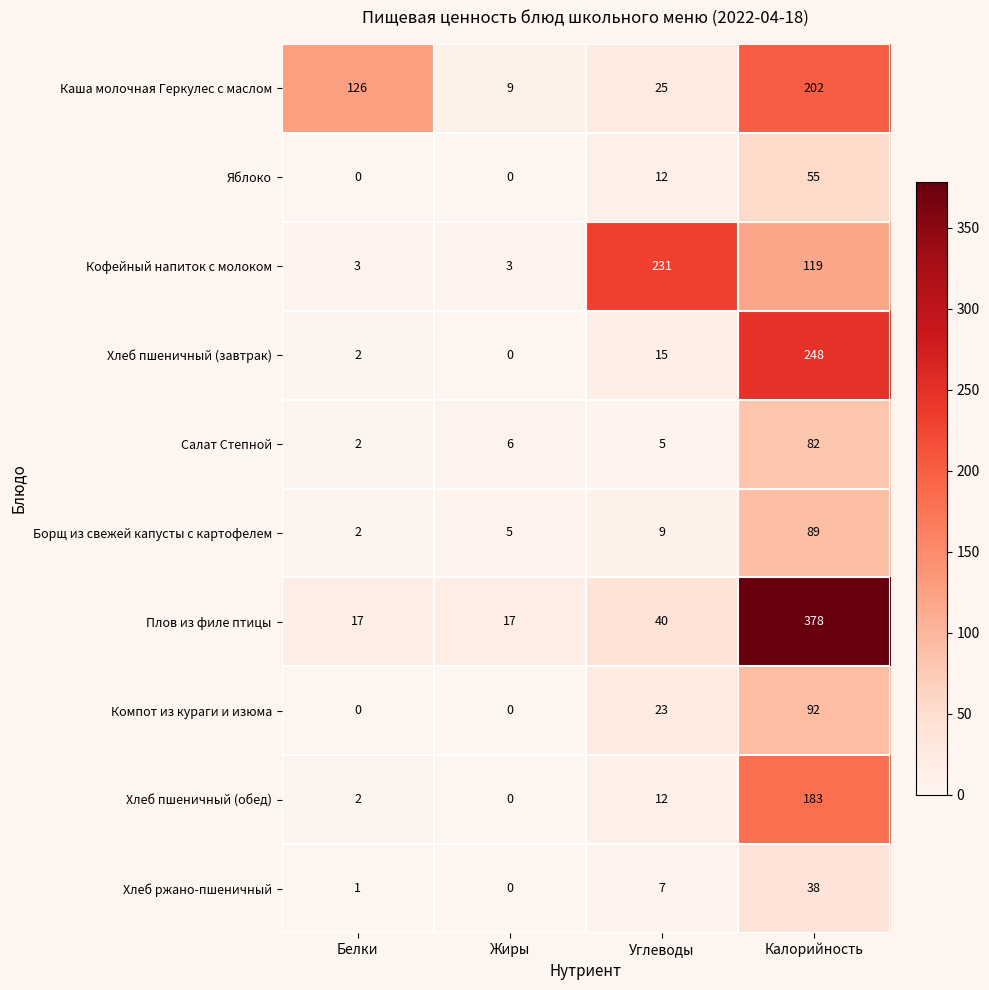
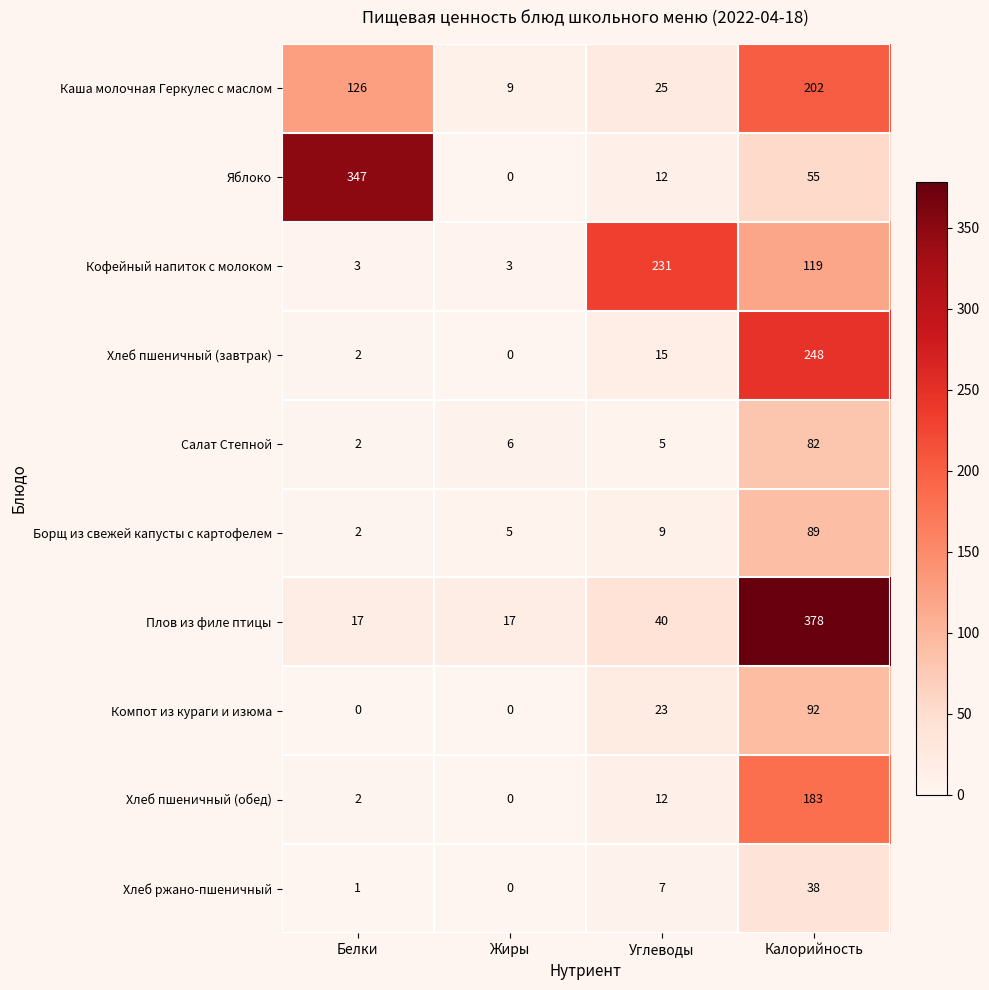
Яблоко, Белки: 0 -> 347
